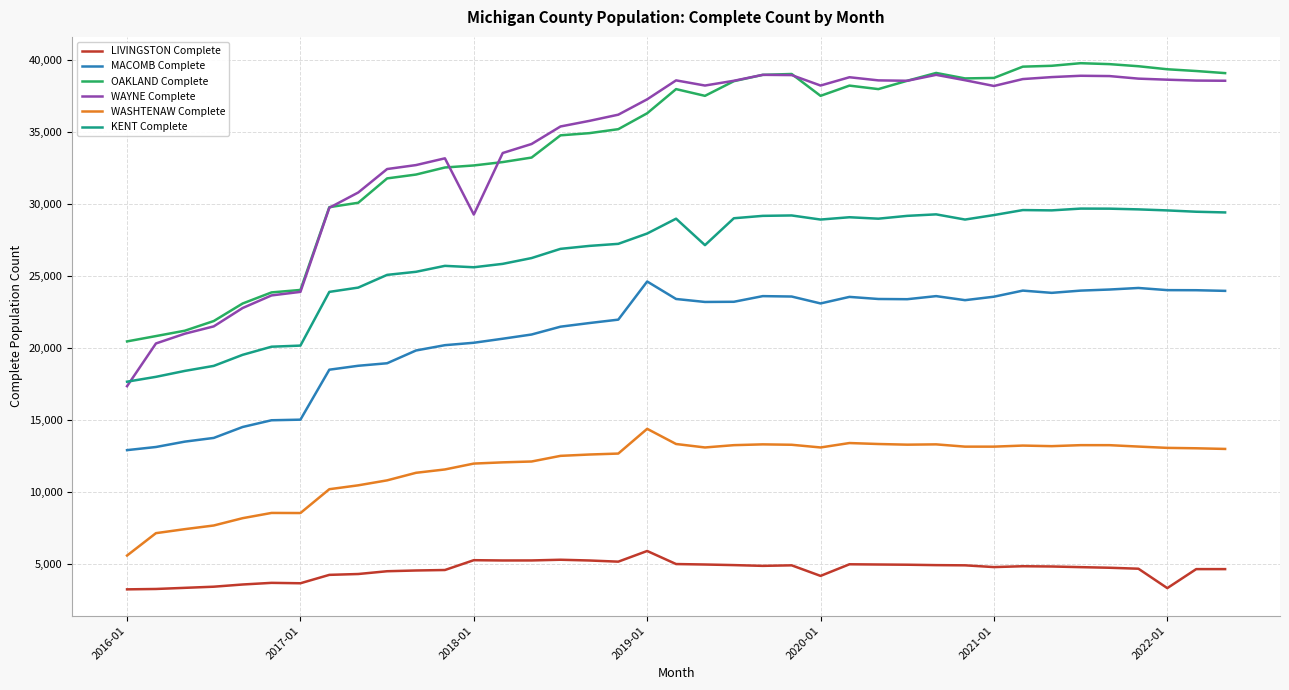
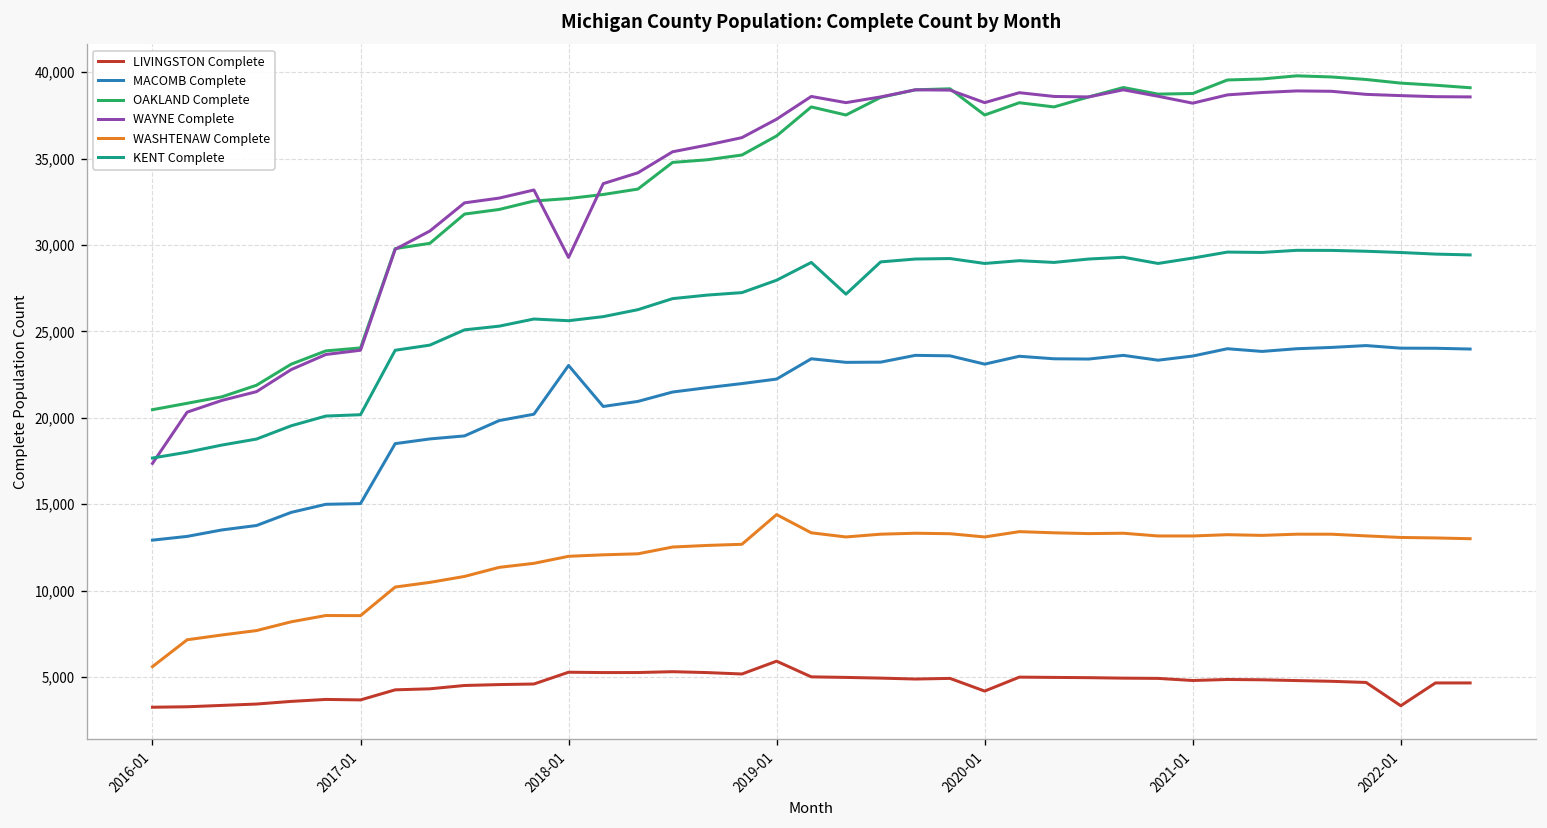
MACOMB Complete, 2018-01: 20,400 -> 23,000
MACOMB Complete, 2019-01: 24,600 -> 22,200
